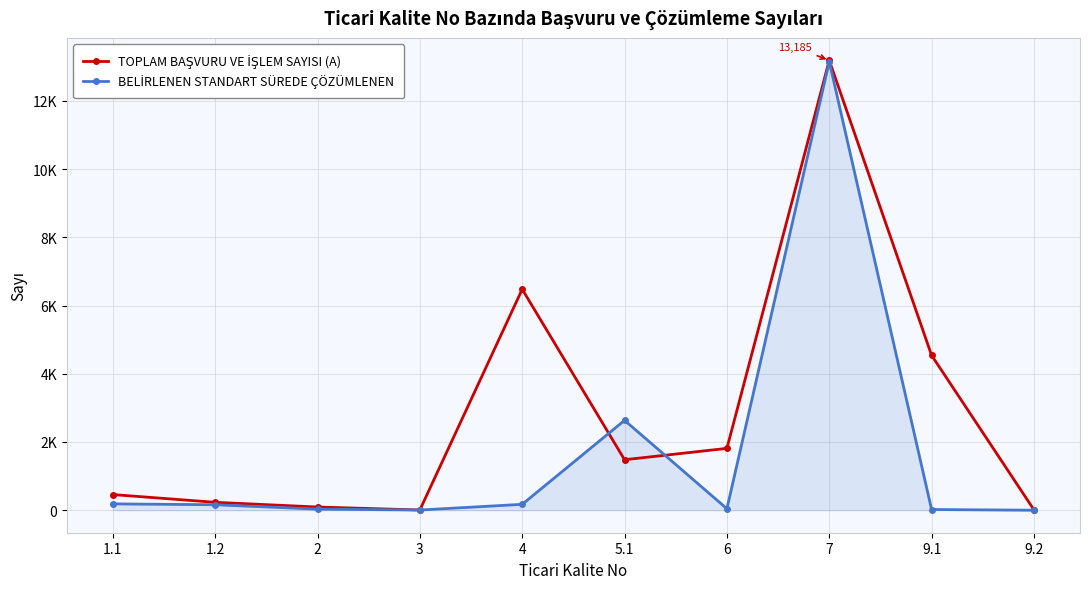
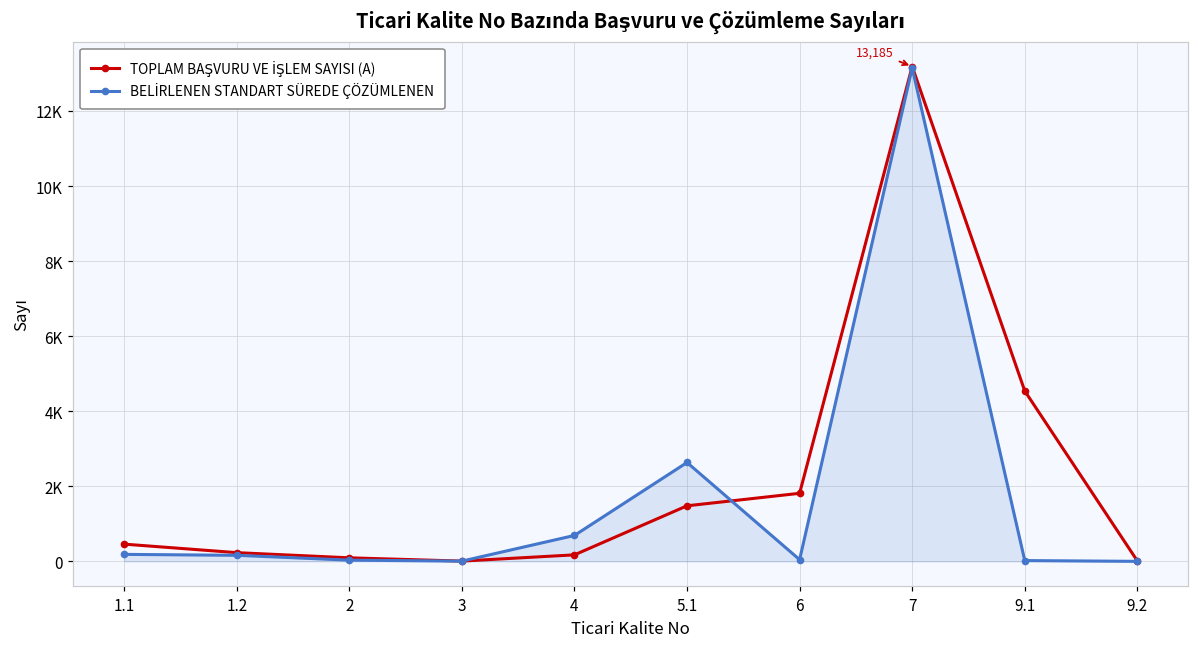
TOPLAM BAŞVURU VE İŞLEM SAYISI (A), 4: 6500 -> 200
BELİRLENEN STANDART SÜREDE ÇÖZÜMLENEN, 4: 200 -> 700
